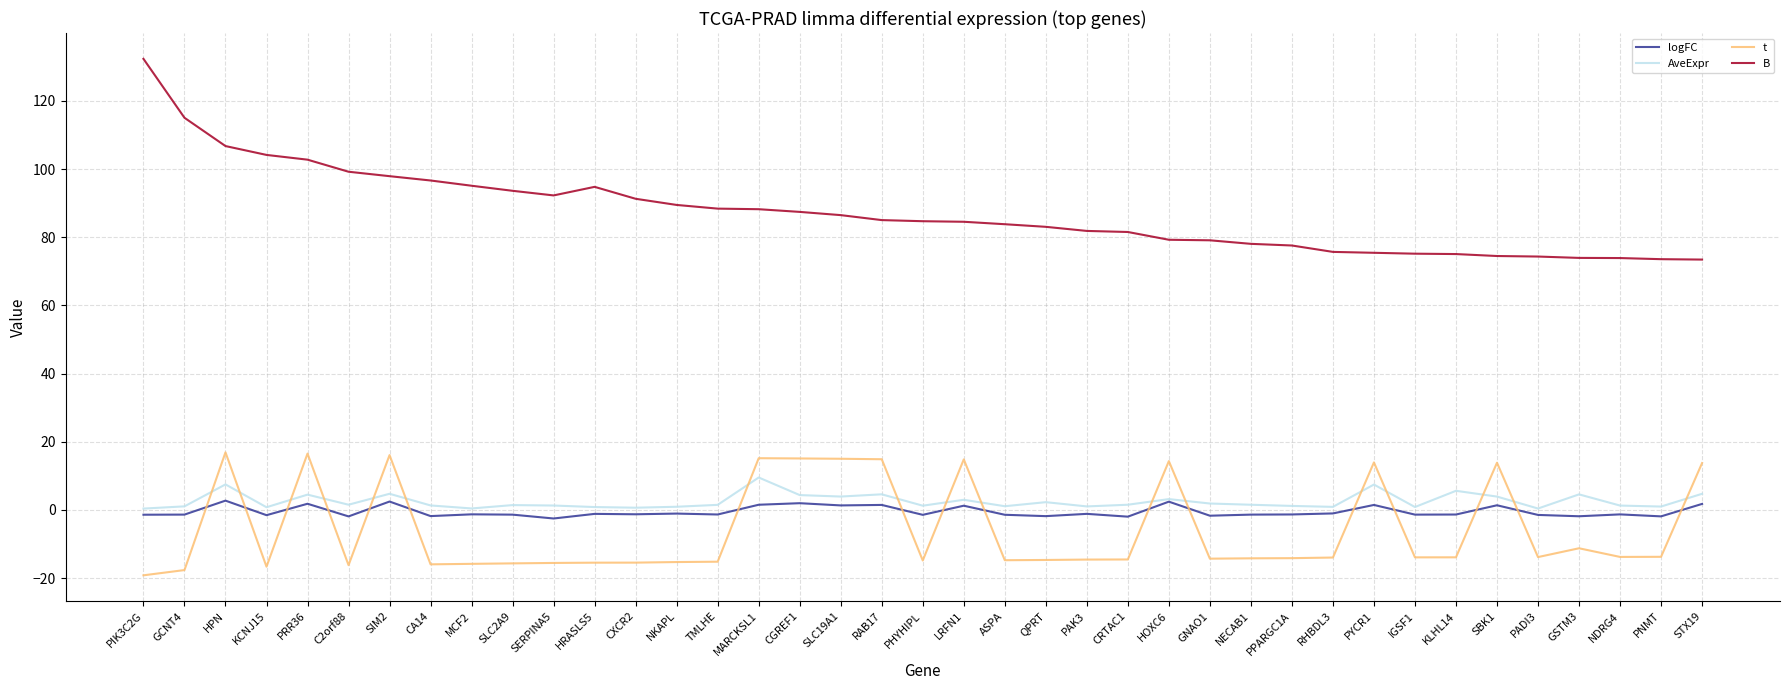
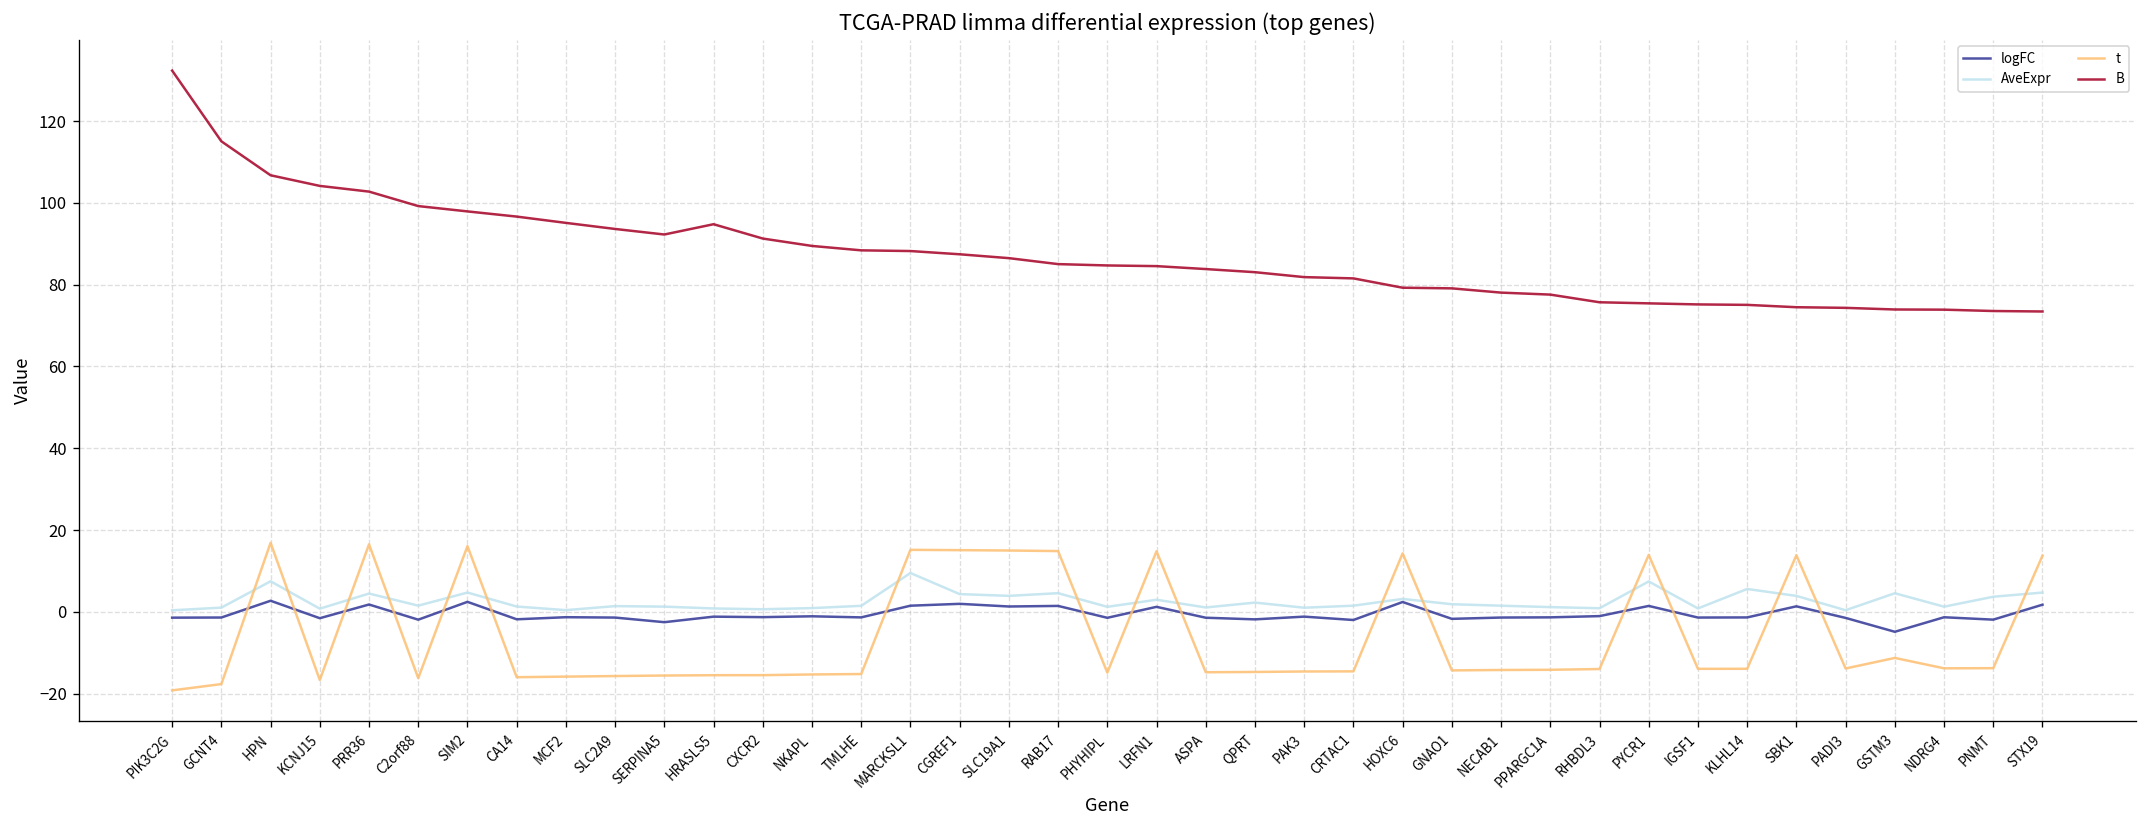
logFC, GSTM3: -2 -> -5
AveExpr, PNMT: 1 -> 4
